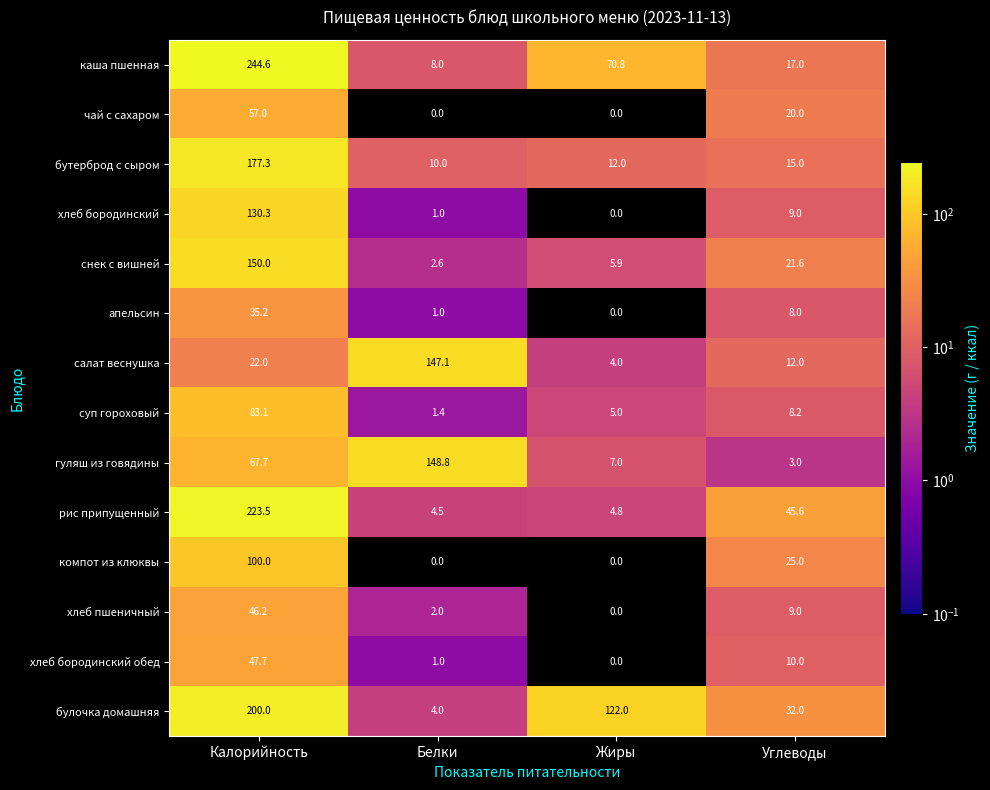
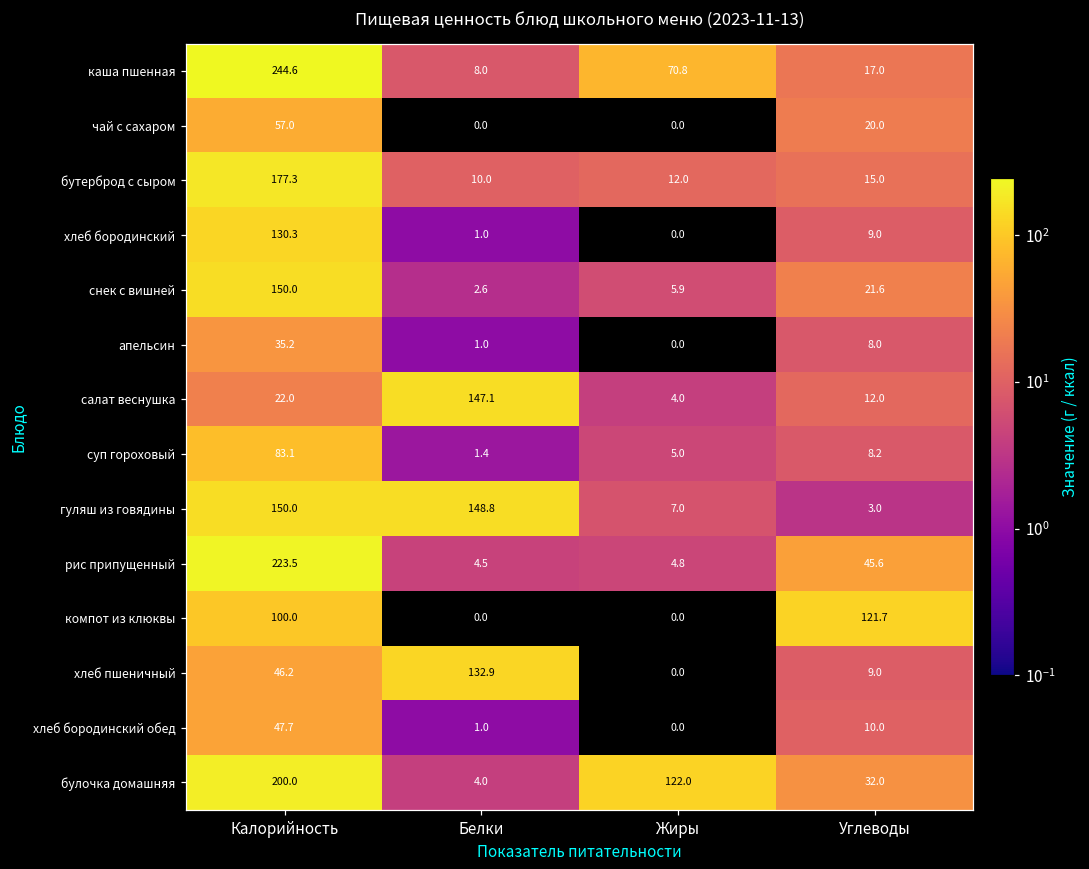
гуляш из говядины, Калорийность: 67.7 -> 150.0
компот из клюквы, Углеводы: 25.0 -> 121.7
хлеб пшеничный, Белки: 2.0 -> 132.9
